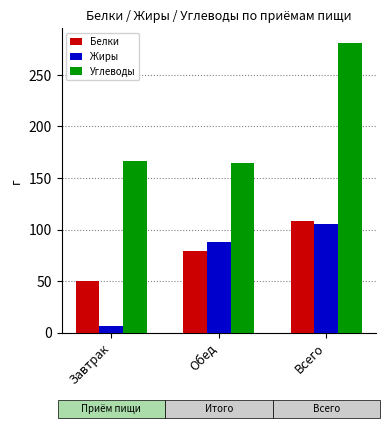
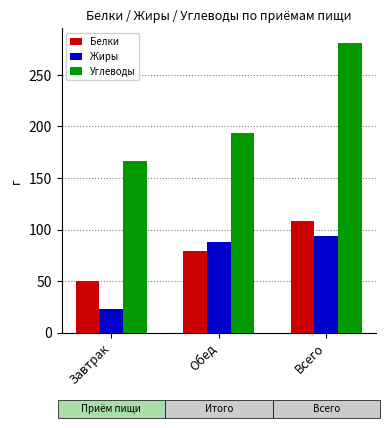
Жиры, Завтрак: 7 -> 23
Углеводы, Обед: 164 -> 194
Жиры, Всего: 105 -> 93
